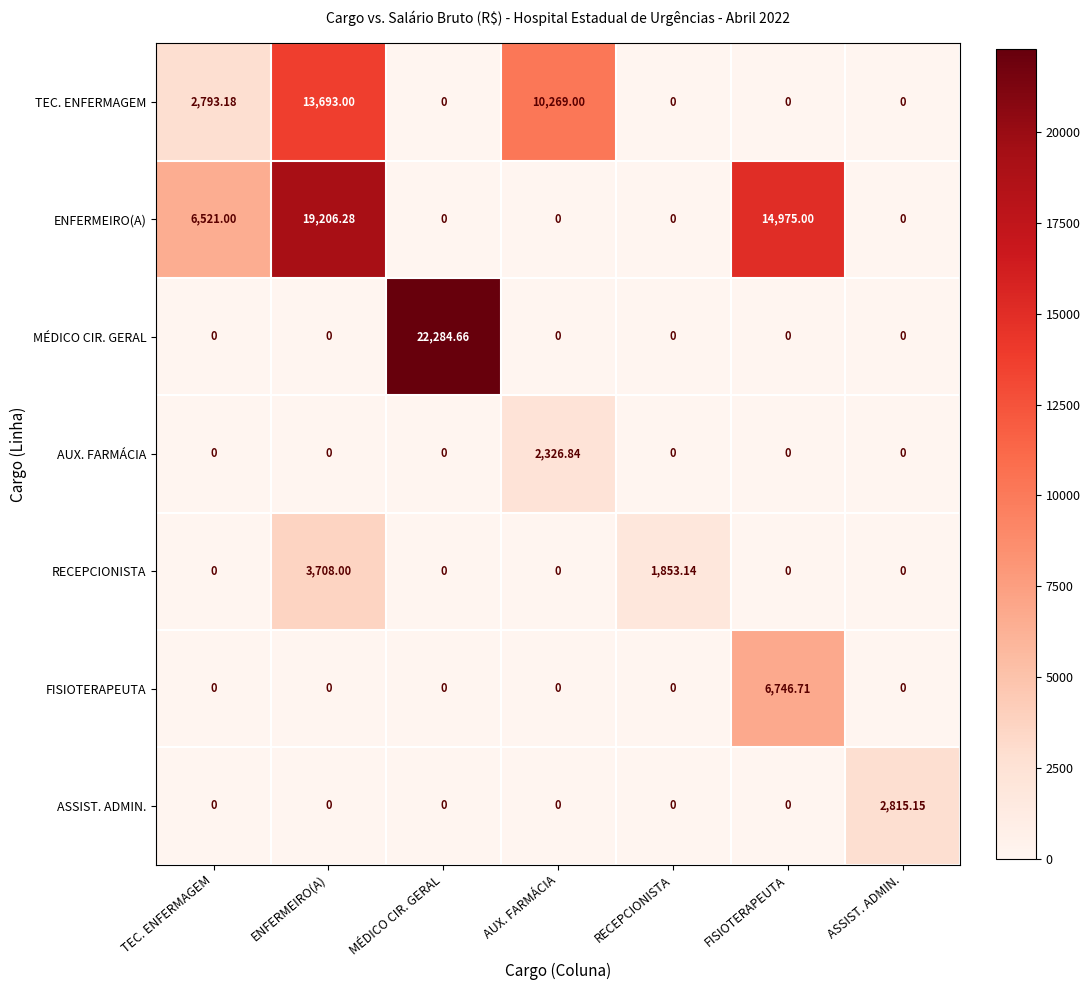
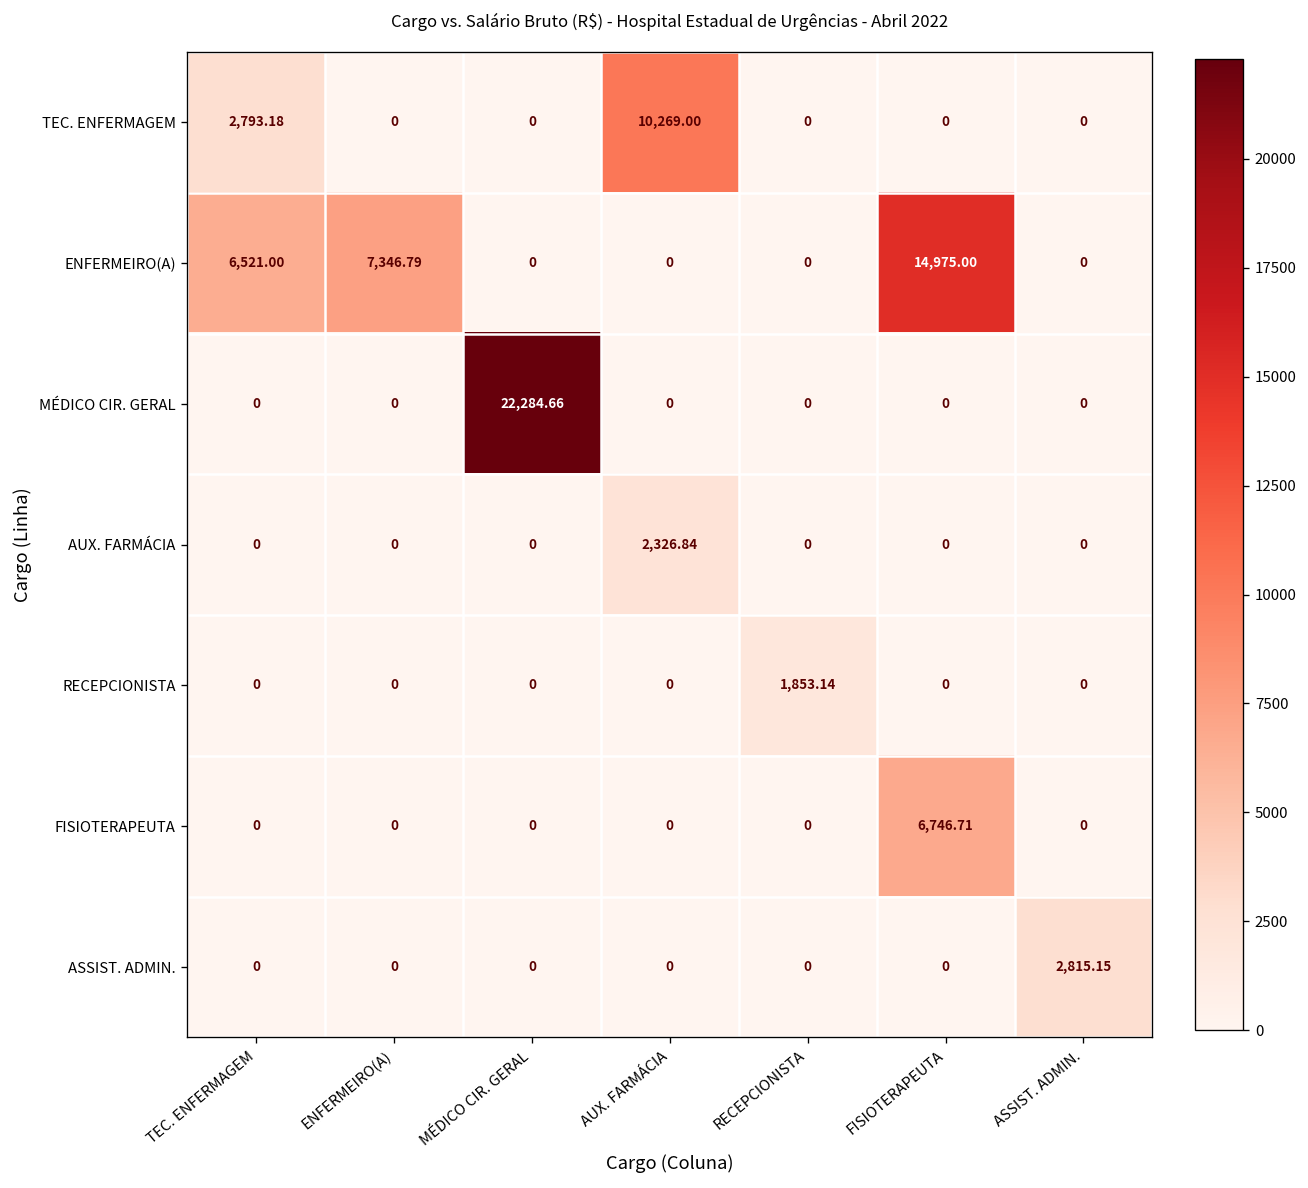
TEC. ENFERMAGEM, ENFERMEIRO(A): 13,693.00 -> 0
ENFERMEIRO(A), ENFERMEIRO(A): 19,206.28 -> 7,346.79
RECEPCIONISTA, ENFERMEIRO(A): 3,708.00 -> 0
